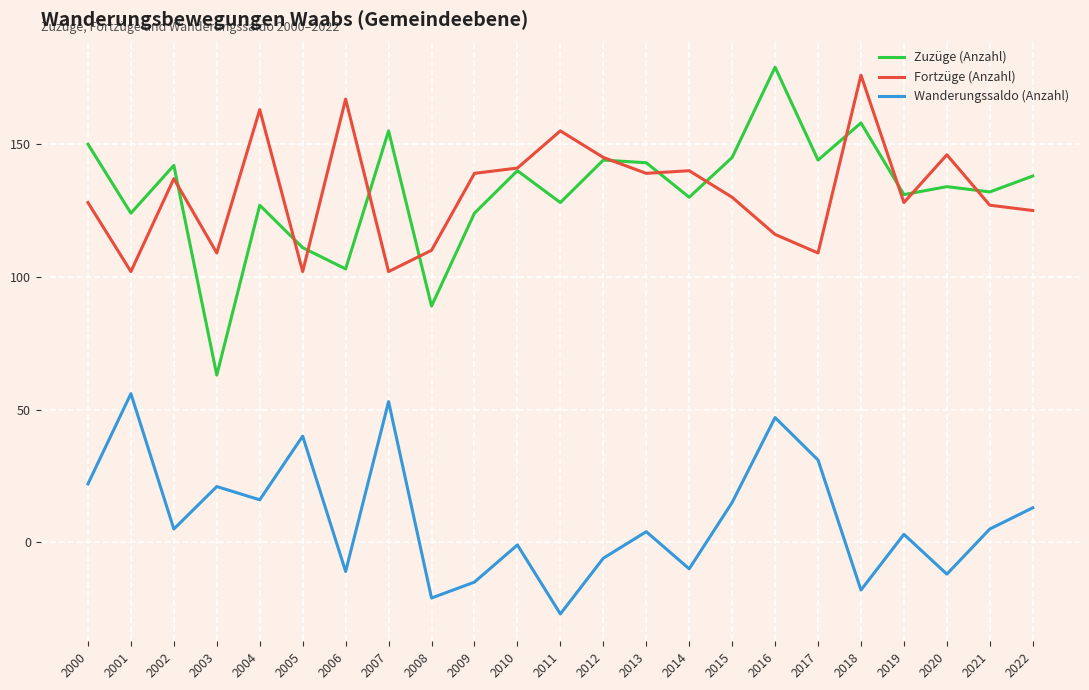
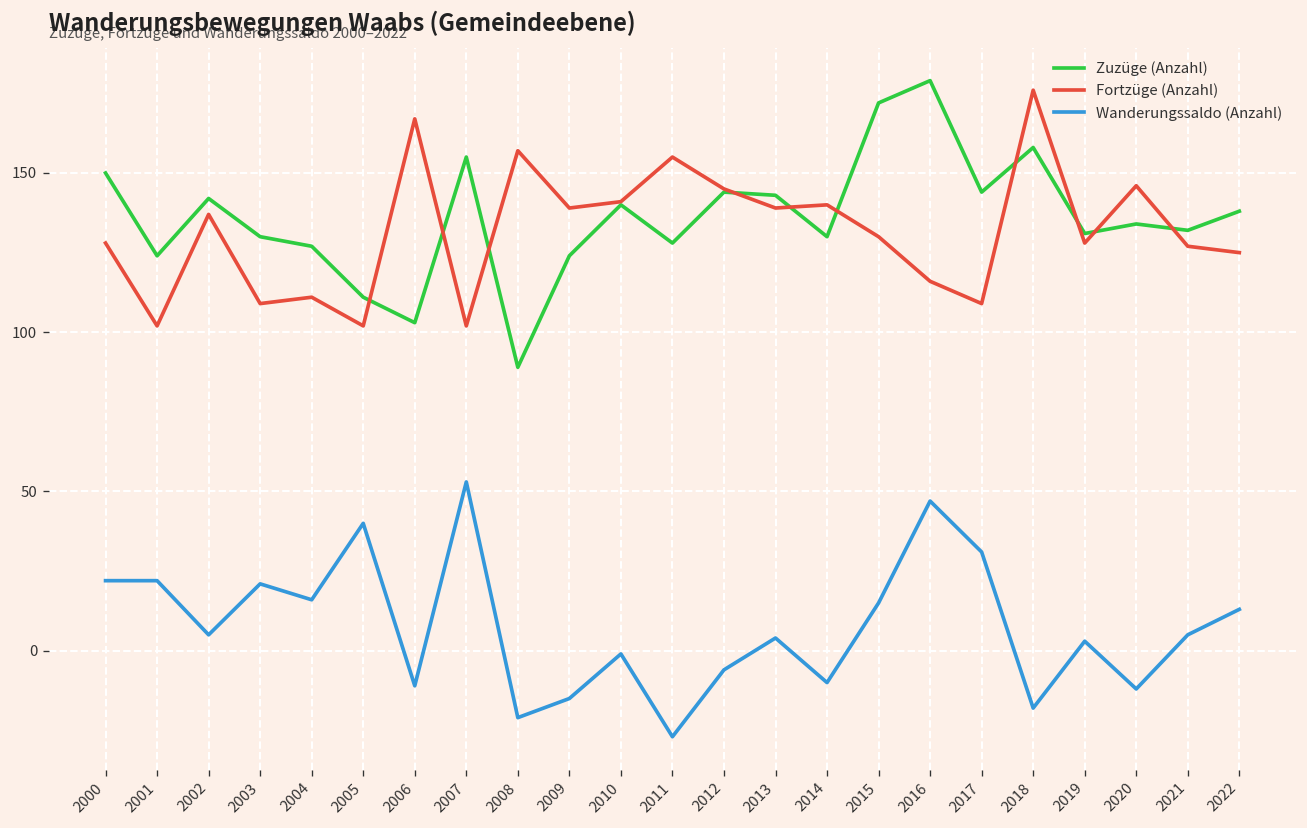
Wanderungssaldo (Anzahl), 2001: 56 -> 22
Zuzüge (Anzahl), 2003: 63 -> 130
Fortzüge (Anzahl), 2004: 163 -> 111
Fortzüge (Anzahl), 2008: 110 -> 157
Zuzüge (Anzahl), 2015: 145 -> 172
